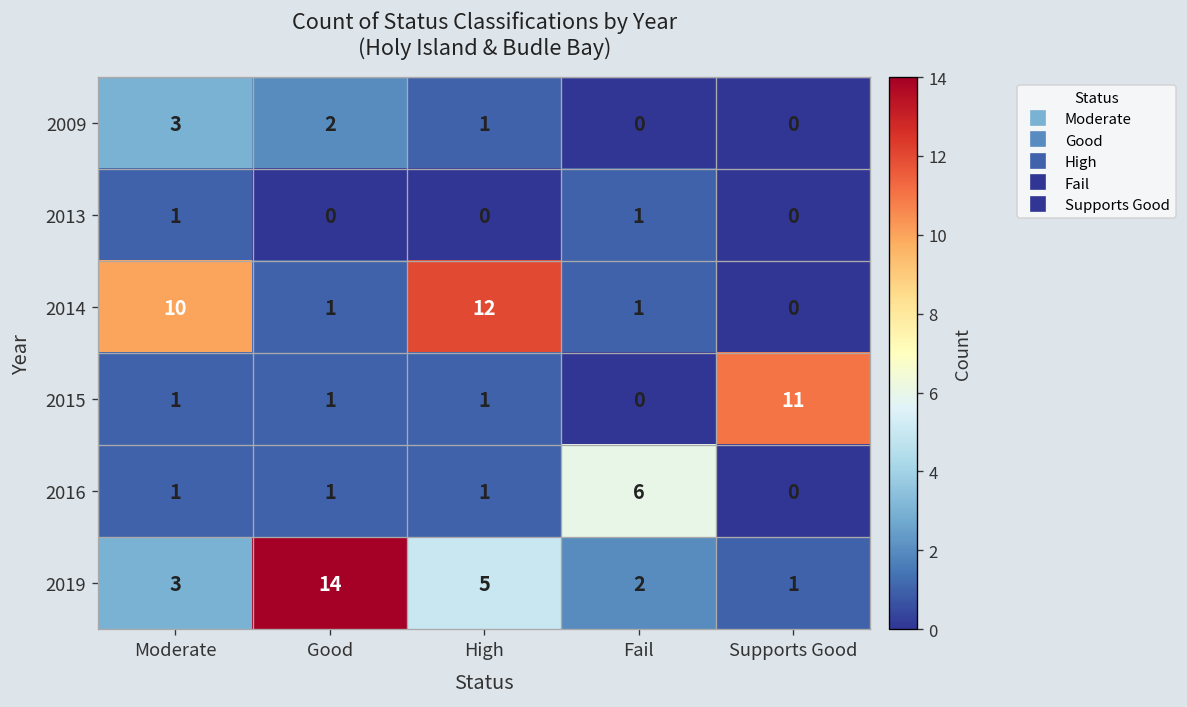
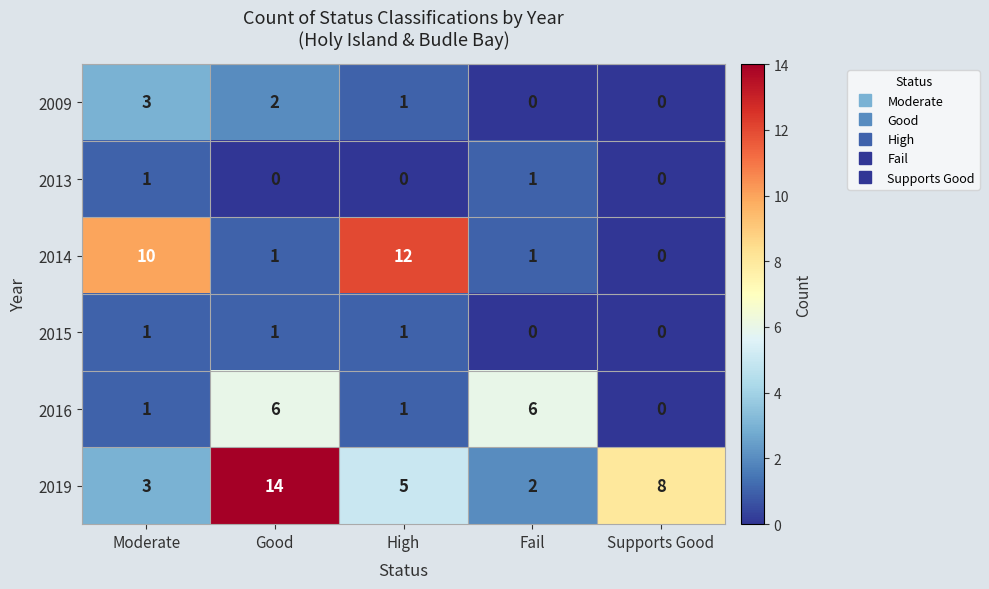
2015, Supports Good: 11 -> 0
2016, Good: 1 -> 6
2019, Supports Good: 1 -> 8
